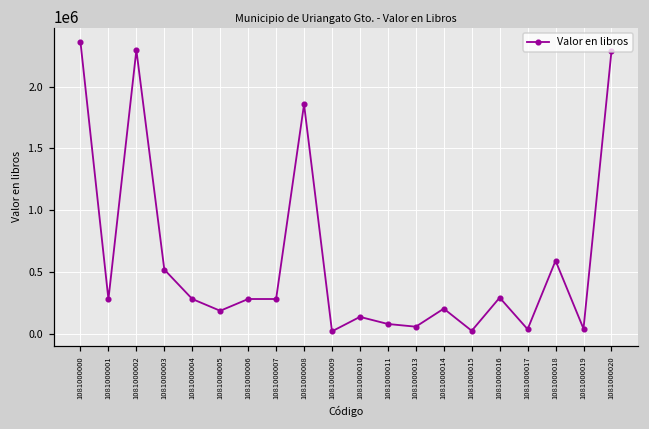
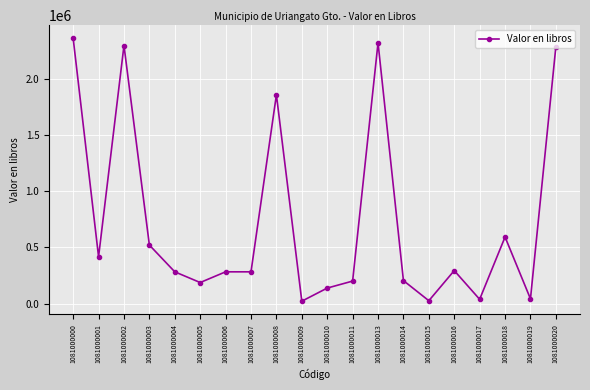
1081000001: 280000 -> 420000
1081000011: 80000 -> 200000
1081000013: 60000 -> 2320000
